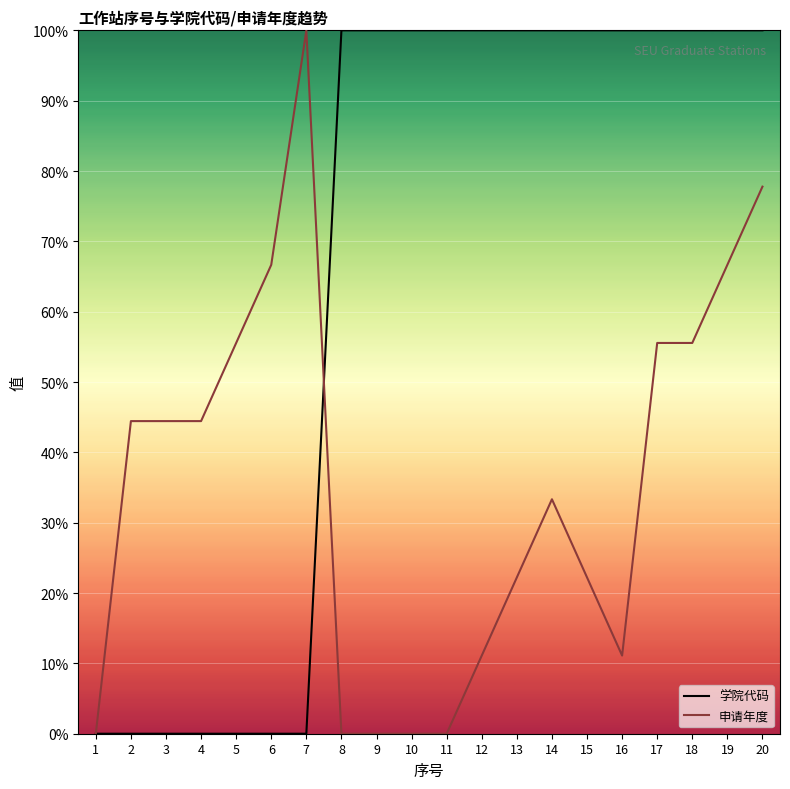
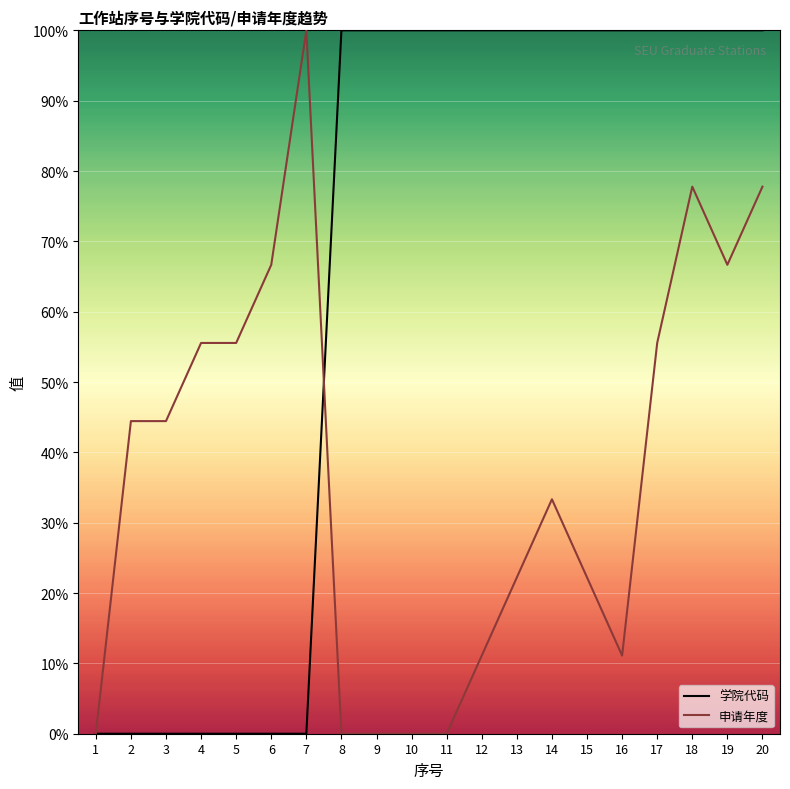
申请年度, 4: 44% -> 56%
申请年度, 18: 56% -> 78%
